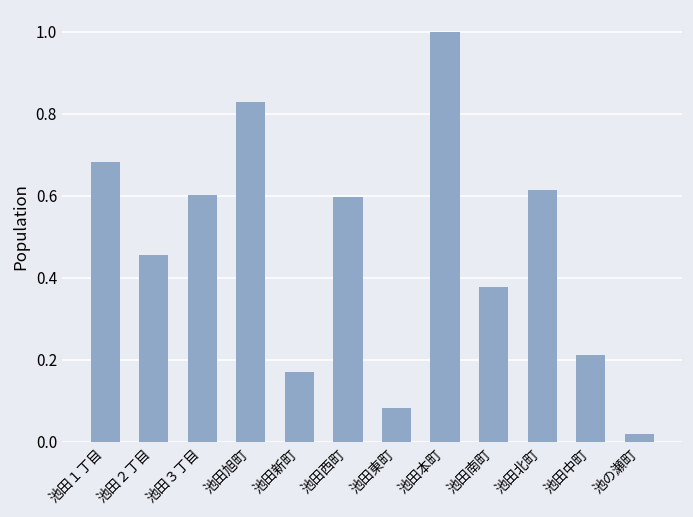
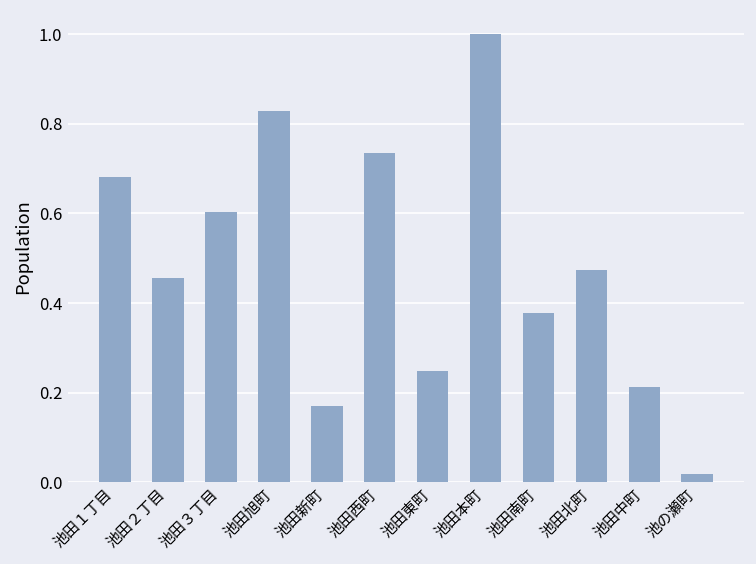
池田西町: 0.60 -> 0.74
池田東町: 0.08 -> 0.25
池田北町: 0.61 -> 0.47
